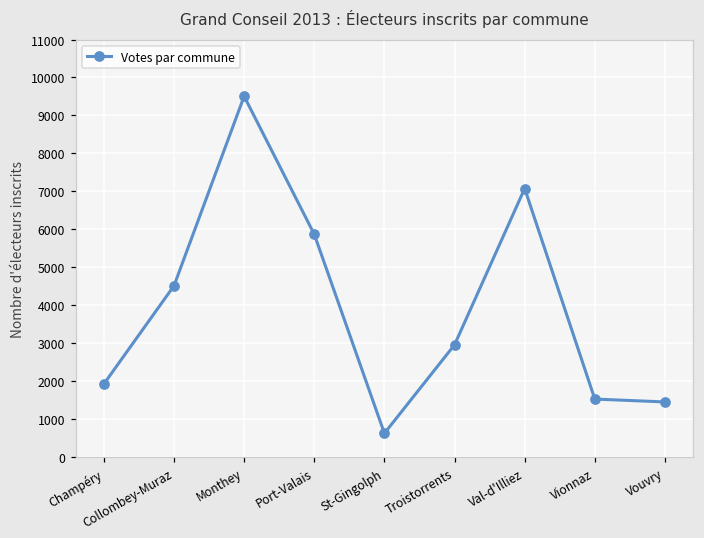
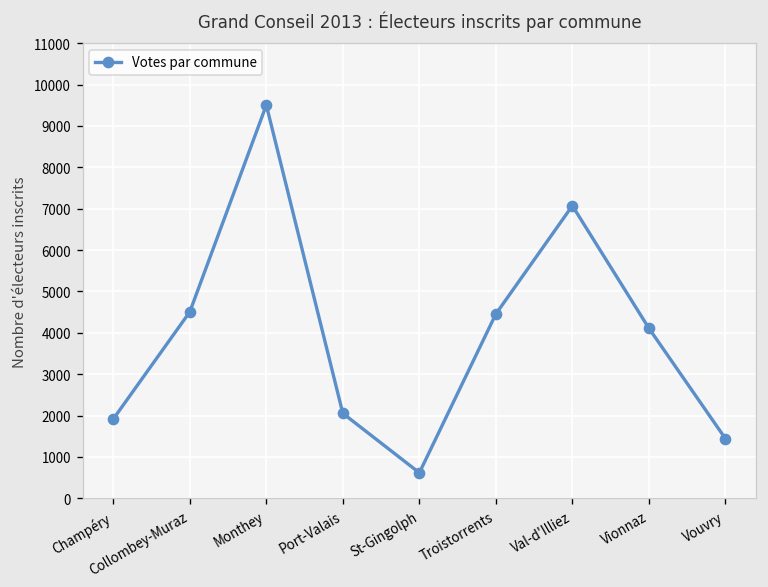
Port-Valais: 5900 -> 2100
Troistorrents: 2900 -> 4500
Vionnaz: 1500 -> 4100
